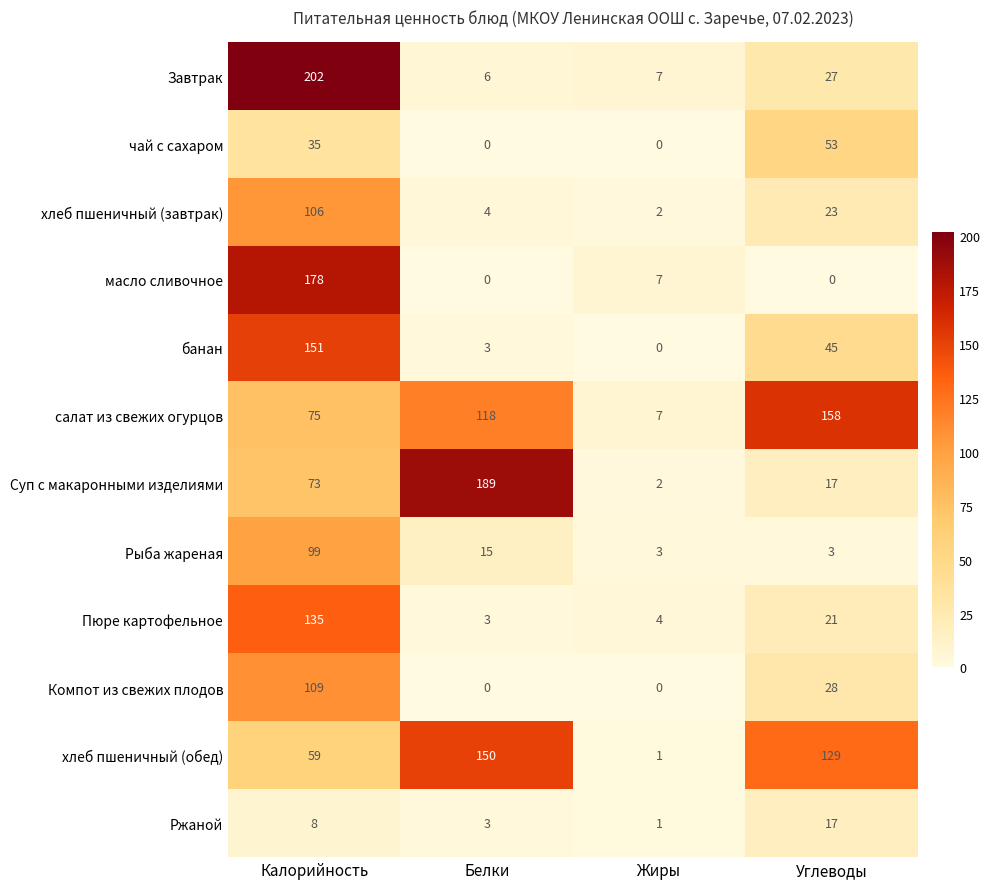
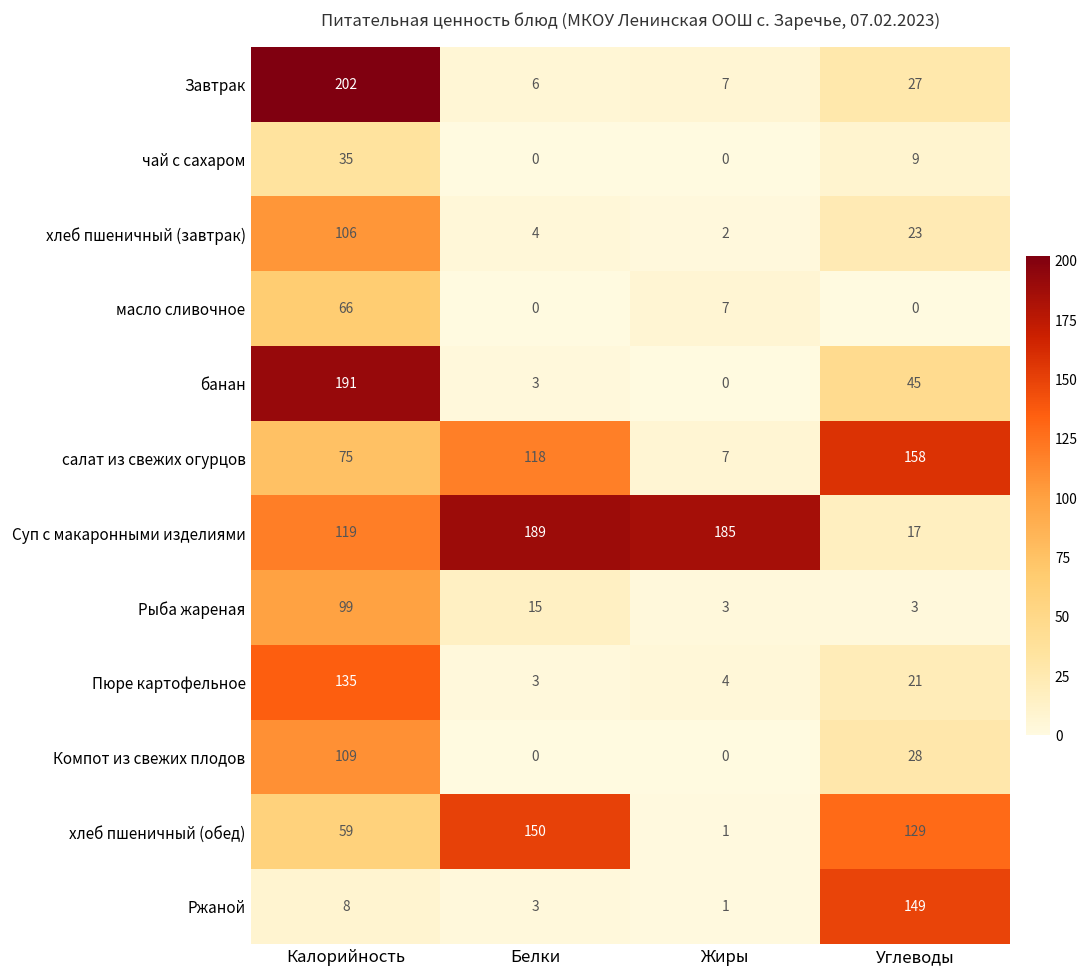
чай с сахаром, Углеводы: 53 -> 9
масло сливочное, Калорийность: 178 -> 66
банан, Калорийность: 151 -> 191
Суп с макаронными изделиями, Калорийность: 73 -> 119
Суп с макаронными изделиями, Жиры: 2 -> 185
Ржаной, Углеводы: 17 -> 149
